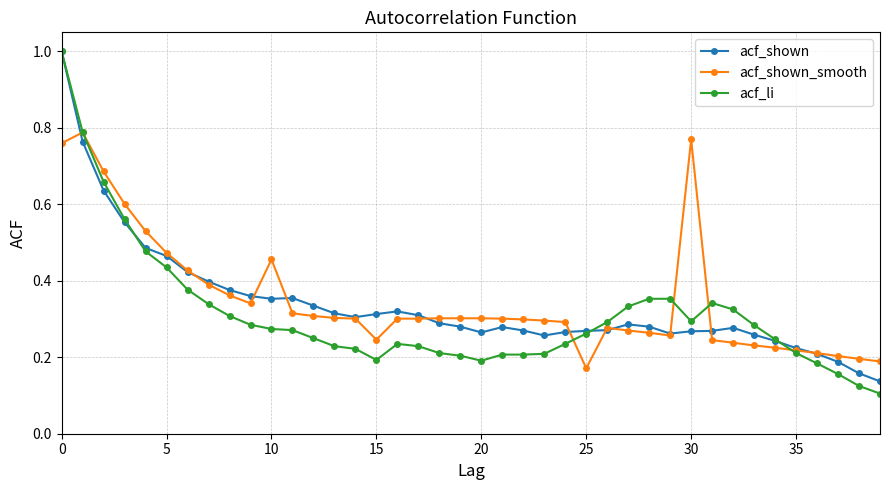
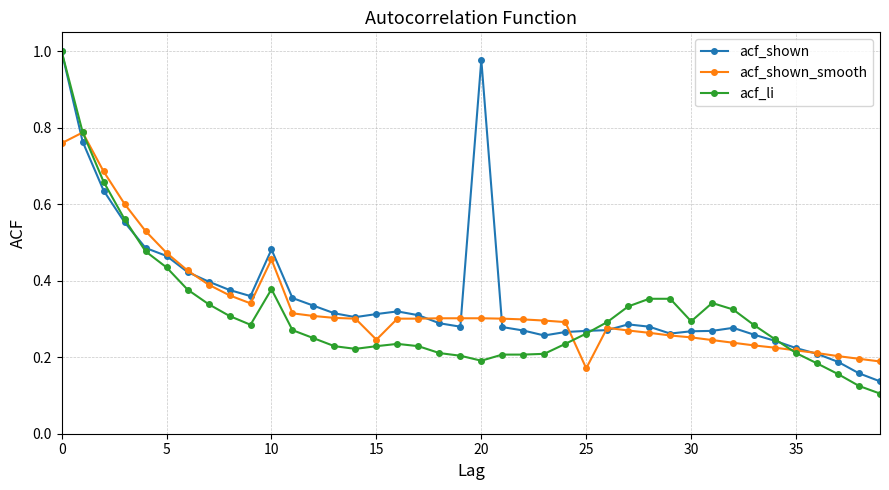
acf_shown, 10: 0.35 -> 0.48
acf_li, 10: 0.27 -> 0.38
acf_li, 15: 0.19 -> 0.23
acf_shown, 20: 0.27 -> 0.98
acf_shown_smooth, 30: 0.77 -> 0.25
